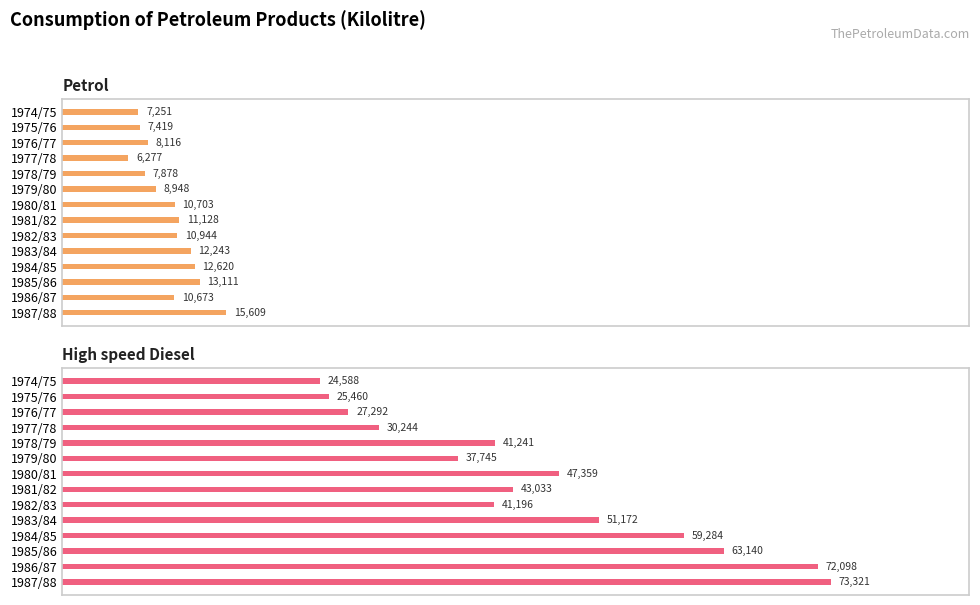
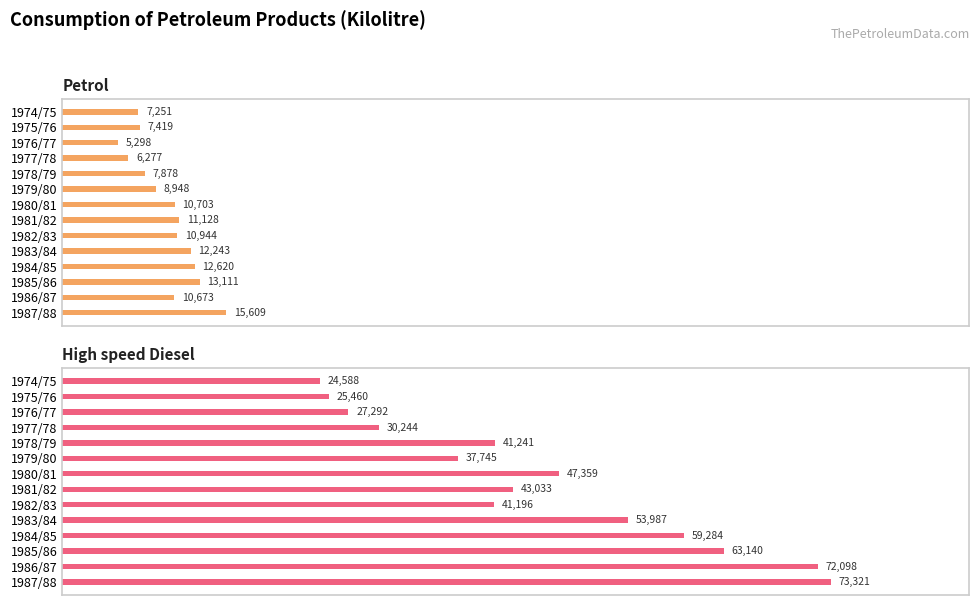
Petrol, 1976/77: 8,116 -> 5,298
High speed Diesel, 1983/84: 51,172 -> 53,987
